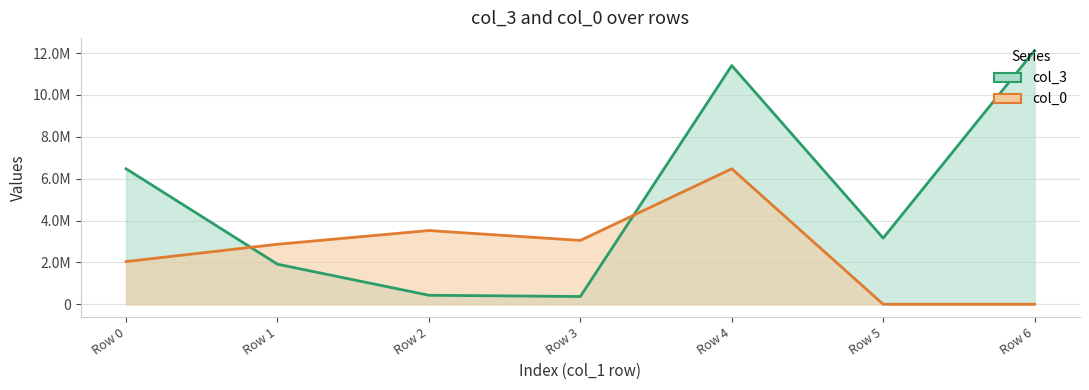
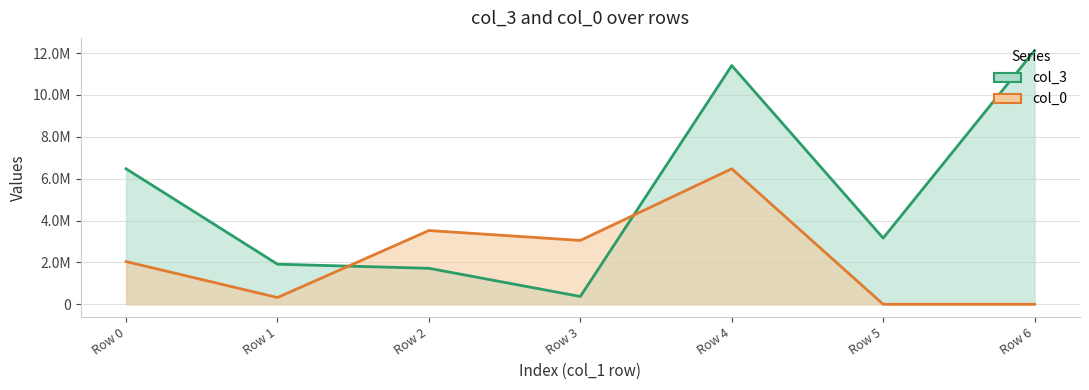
col_0, Row 1: 2900000 -> 300000
col_3, Row 2: 400000 -> 1700000
